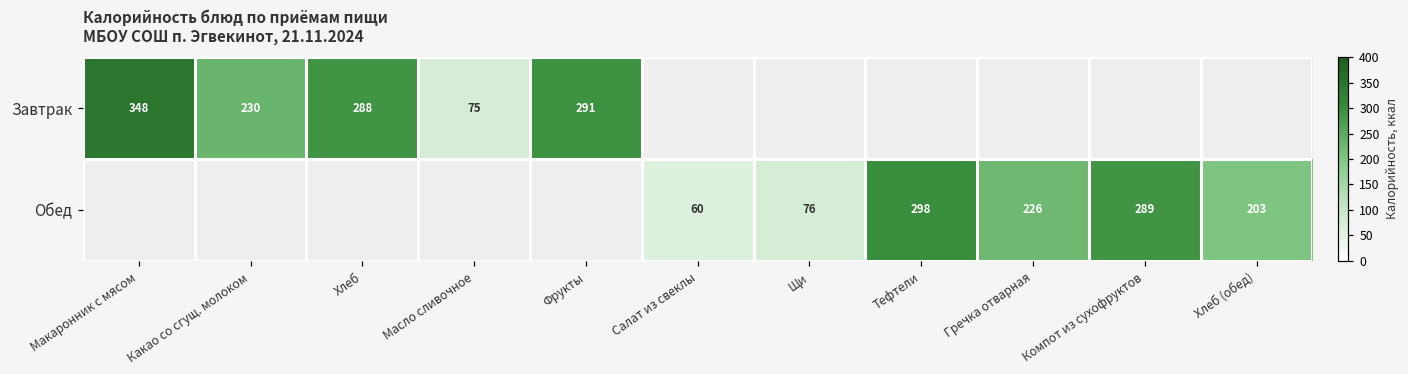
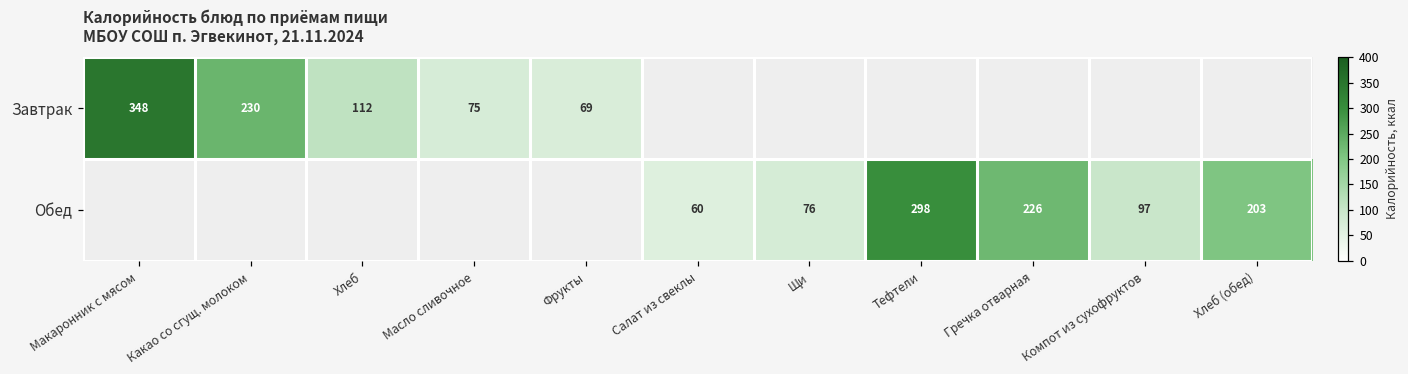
Завтрак, Хлеб: 288 -> 112
Завтрак, Фрукты: 291 -> 69
Обед, Компот из сухофруктов: 289 -> 97
